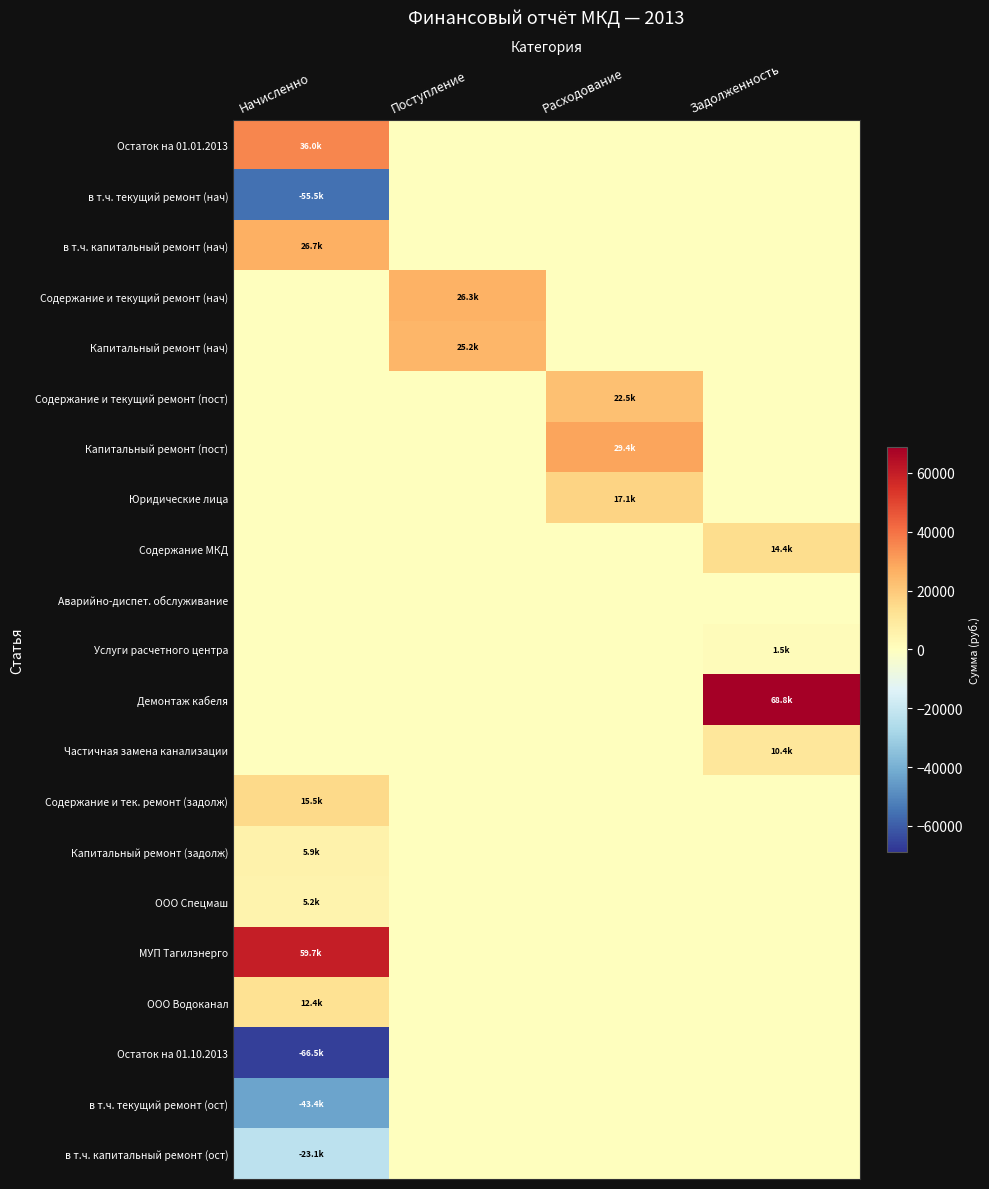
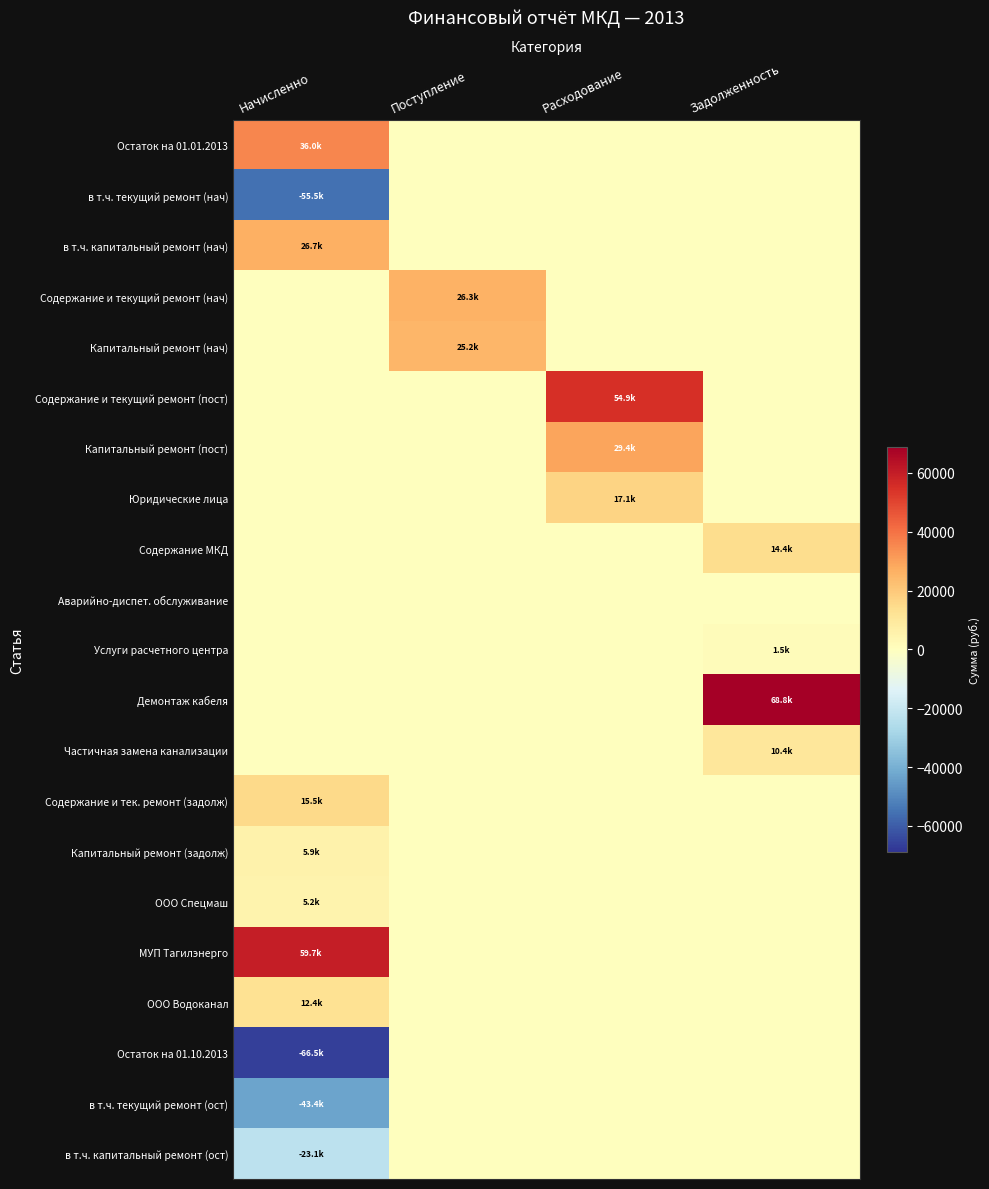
Содержание и текущий ремонт (пост), Расходование: 22.5k -> 54.9k
